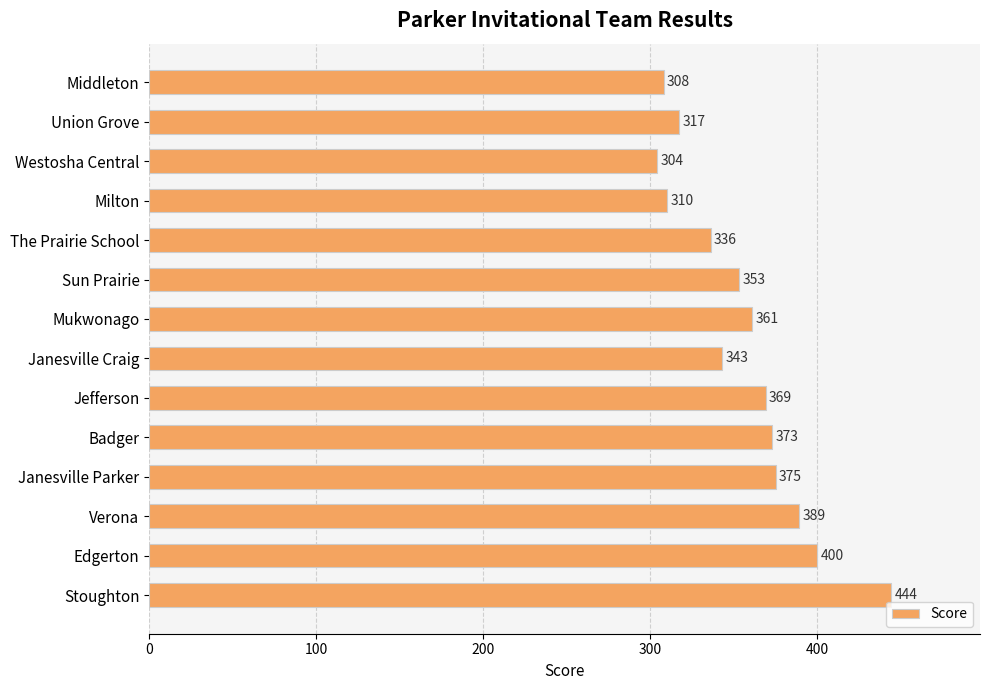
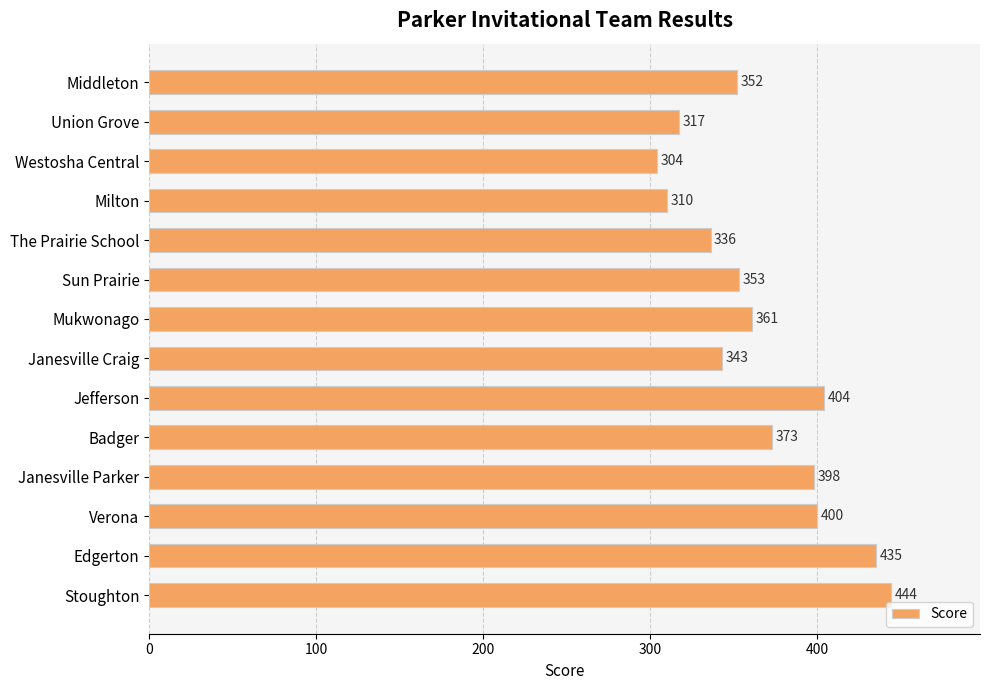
Middleton: 308 -> 352
Jefferson: 369 -> 404
Janesville Parker: 375 -> 398
Verona: 389 -> 400
Edgerton: 400 -> 435
